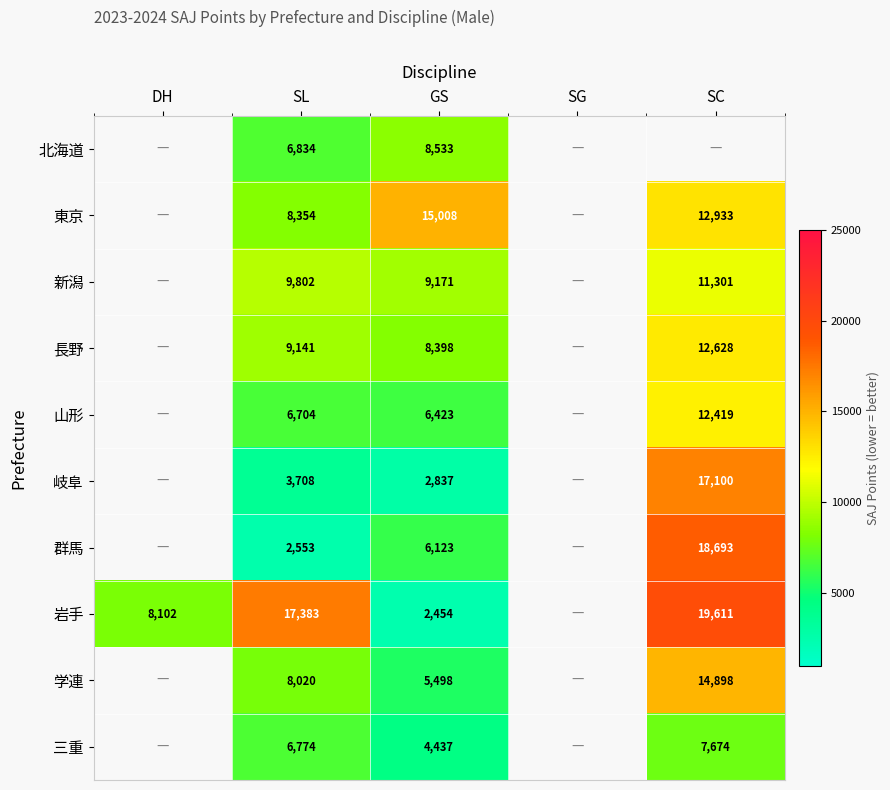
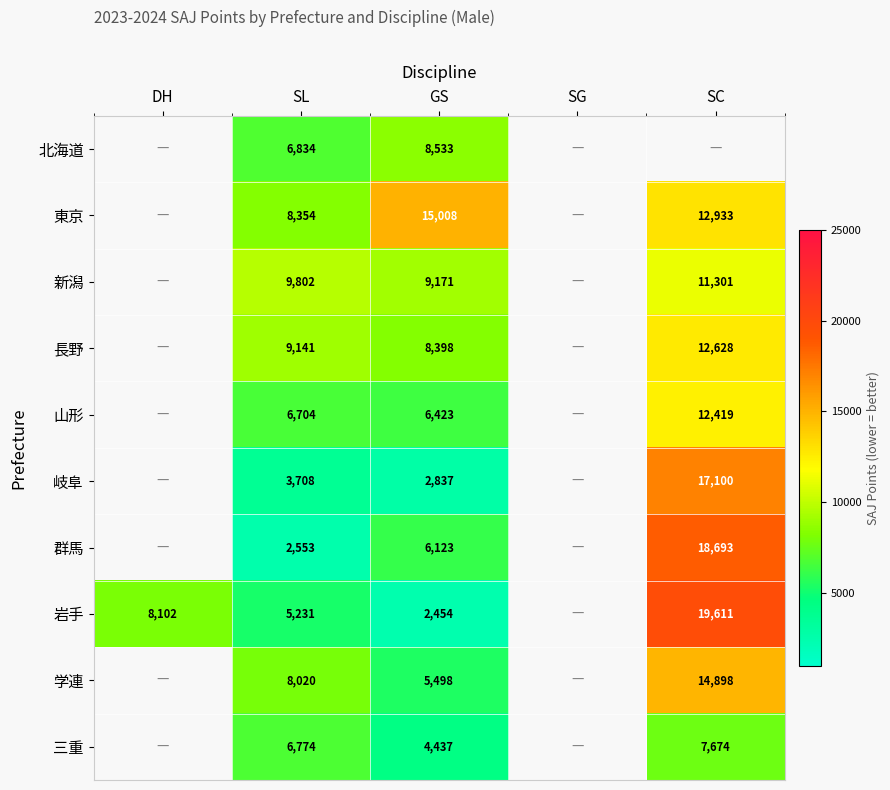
岩手, SL: 17,383 -> 5,231
